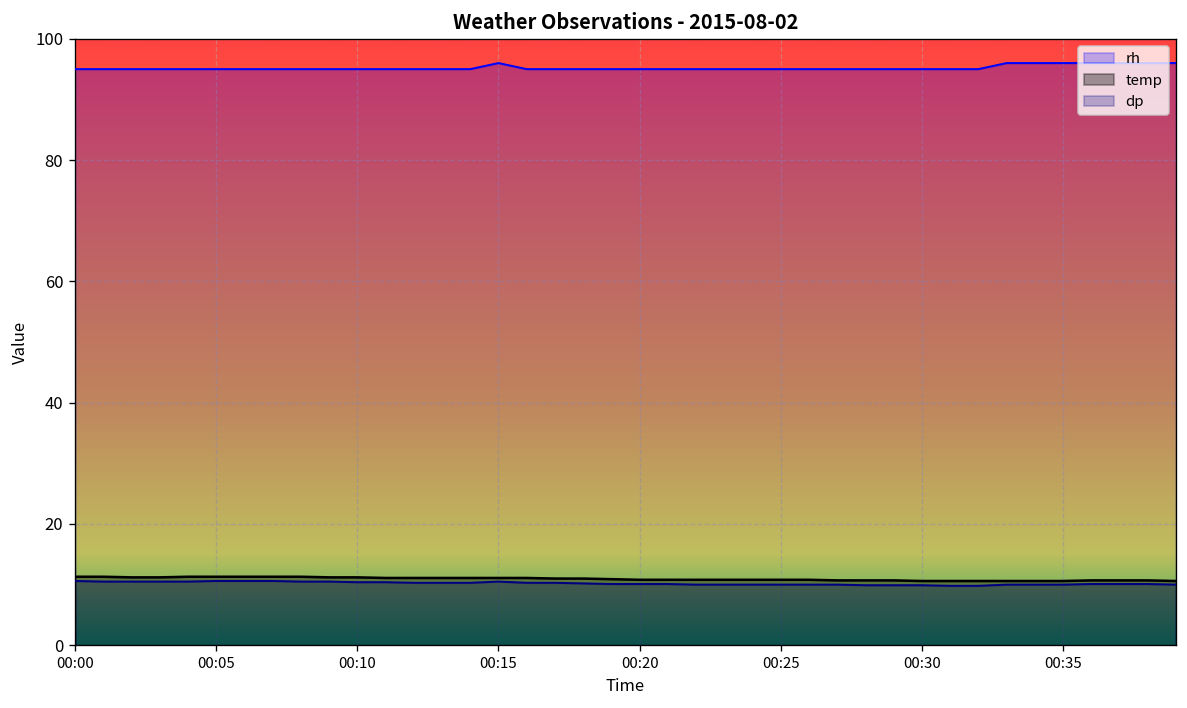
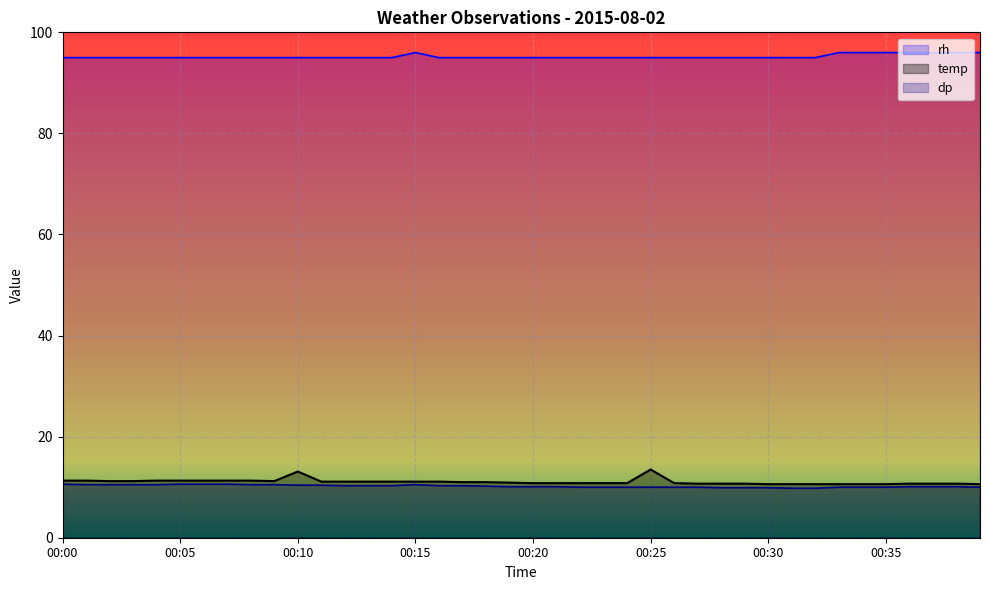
temp, 00:10: 11 -> 13
temp, 00:25: 11 -> 14
